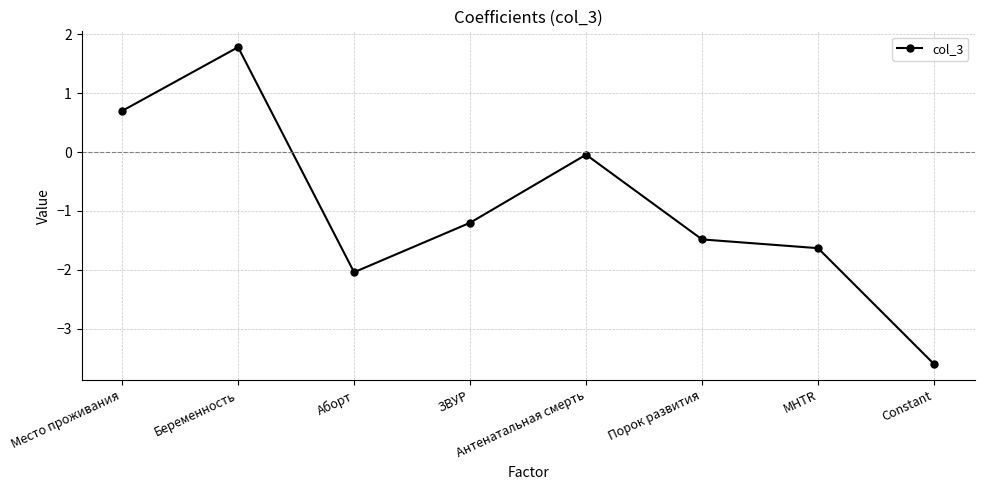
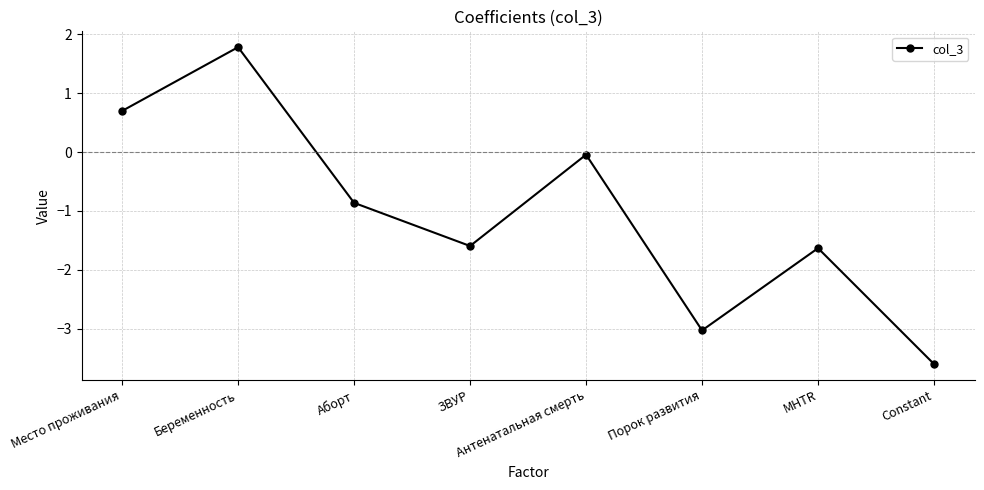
Аборт: -2.0 -> -0.9
ЗВУР: -1.2 -> -1.6
Порок развития: -1.5 -> -3.0
